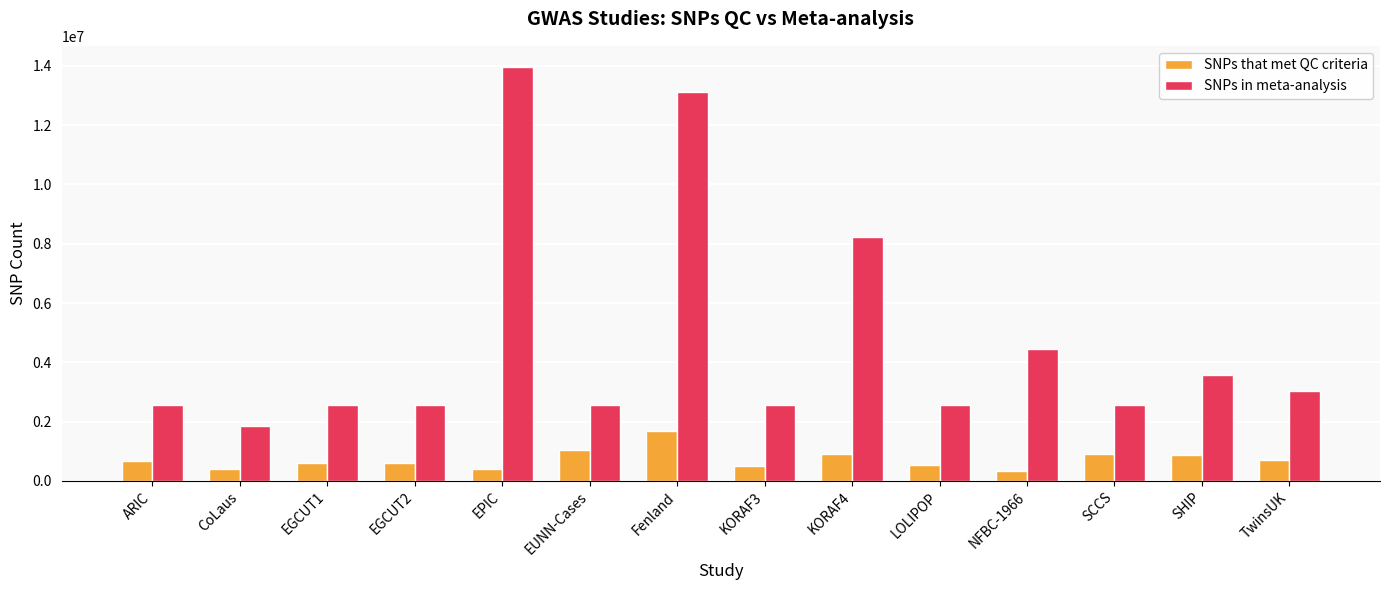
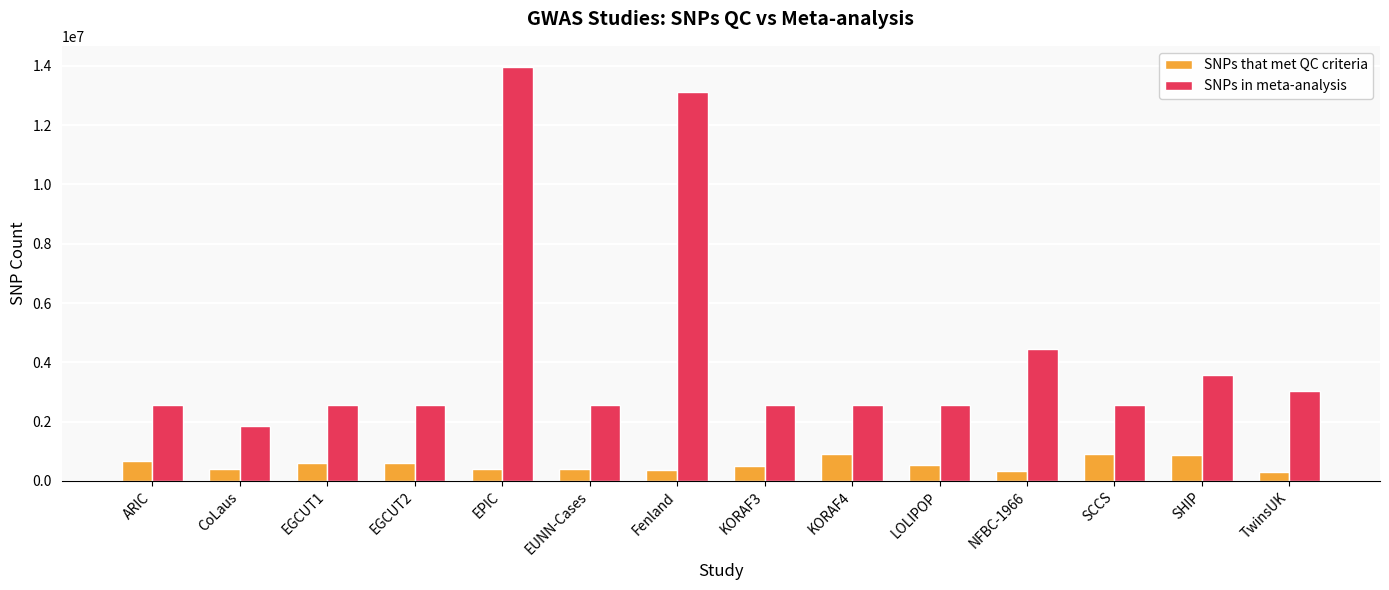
SNPs that met QC criteria, EUNN-Cases: 1000000 -> 400000
SNPs that met QC criteria, Fenland: 1700000 -> 400000
SNPs in meta-analysis, KORAF4: 8200000 -> 2500000
SNPs that met QC criteria, TwinsUK: 700000 -> 300000
